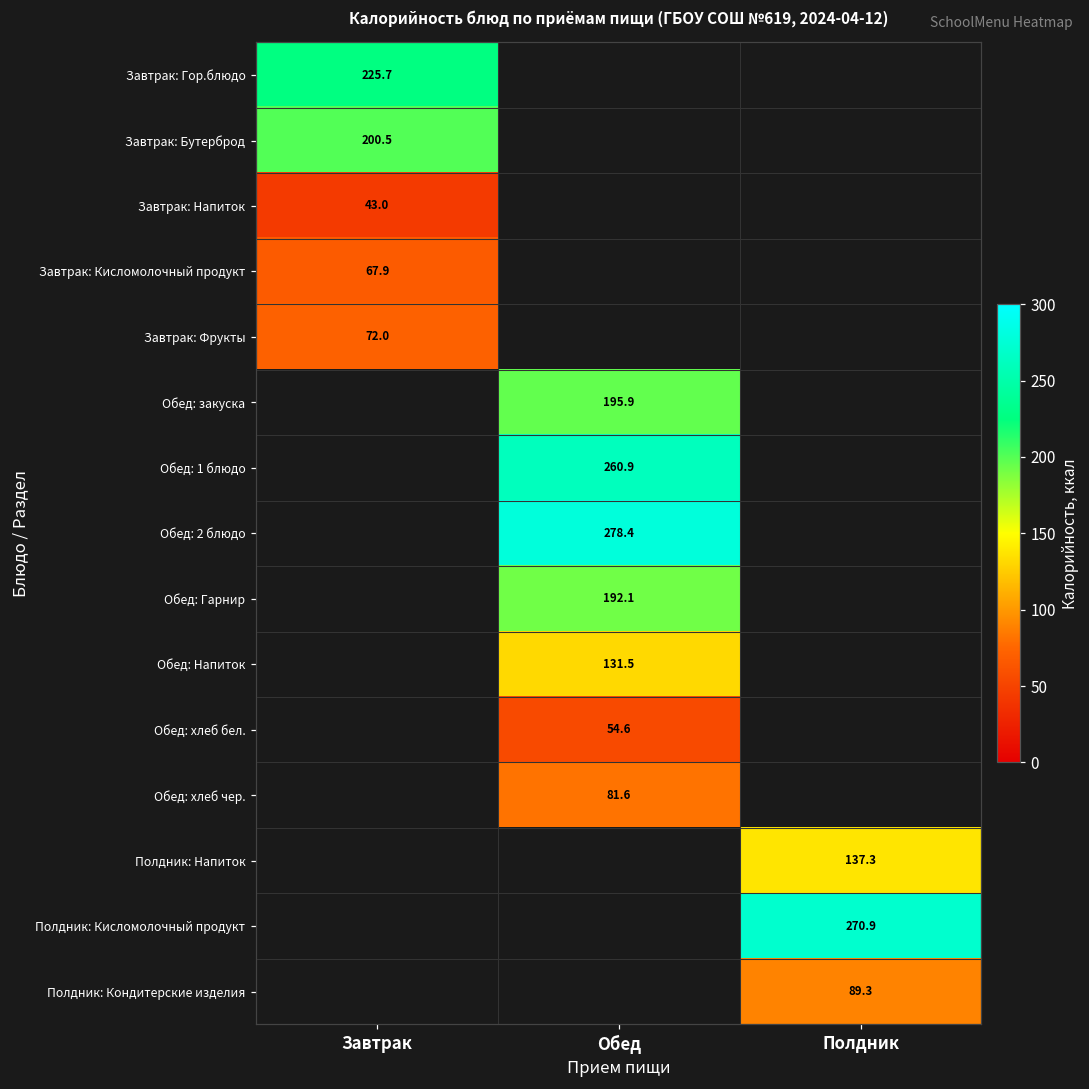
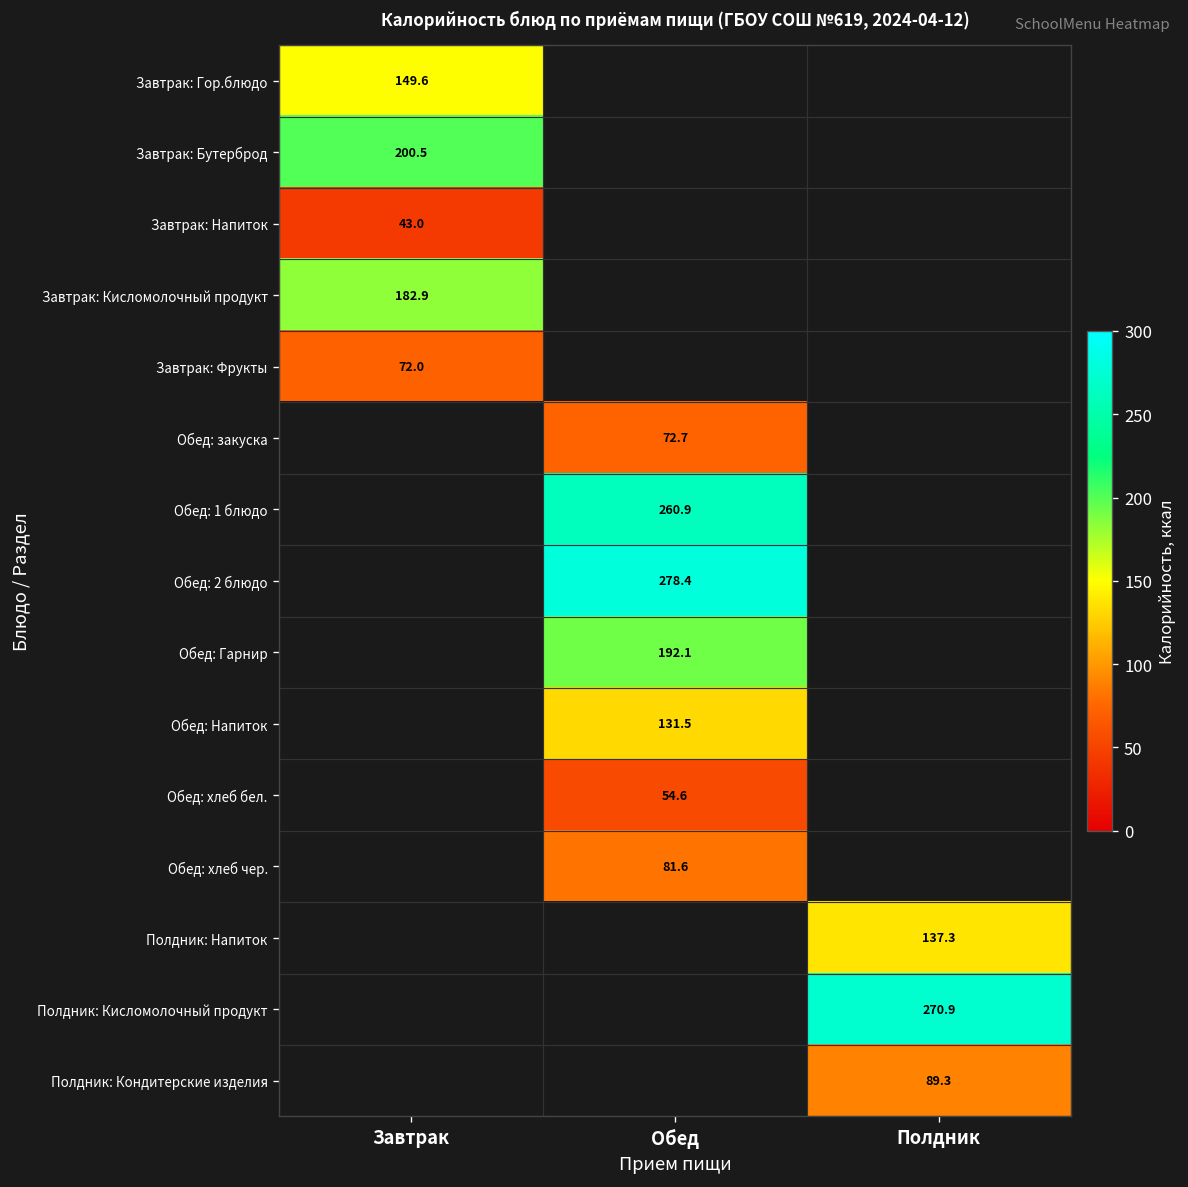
Завтрак: Гор.блюдо, Завтрак: 225.7 -> 149.6
Завтрак: Кисломолочный продукт, Завтрак: 67.9 -> 182.9
Обед: закуска, Обед: 195.9 -> 72.7
